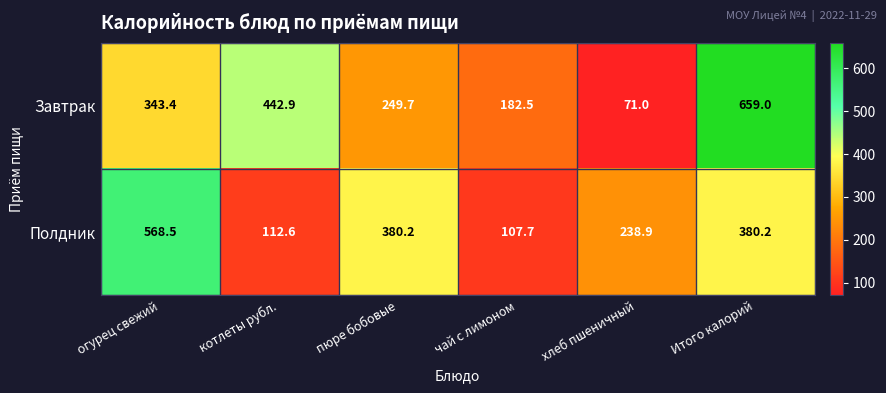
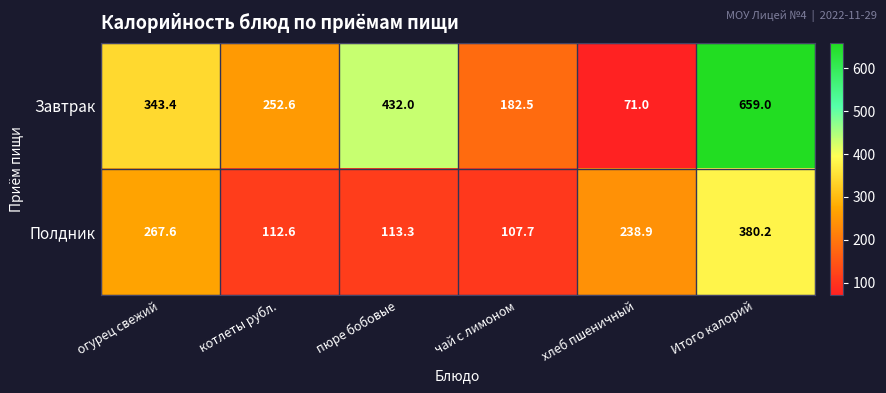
Завтрак, котлеты рубл.: 442.9 -> 252.6
Завтрак, пюре бобовые: 249.7 -> 432.0
Полдник, огурец свежий: 568.5 -> 267.6
Полдник, пюре бобовые: 380.2 -> 113.3
